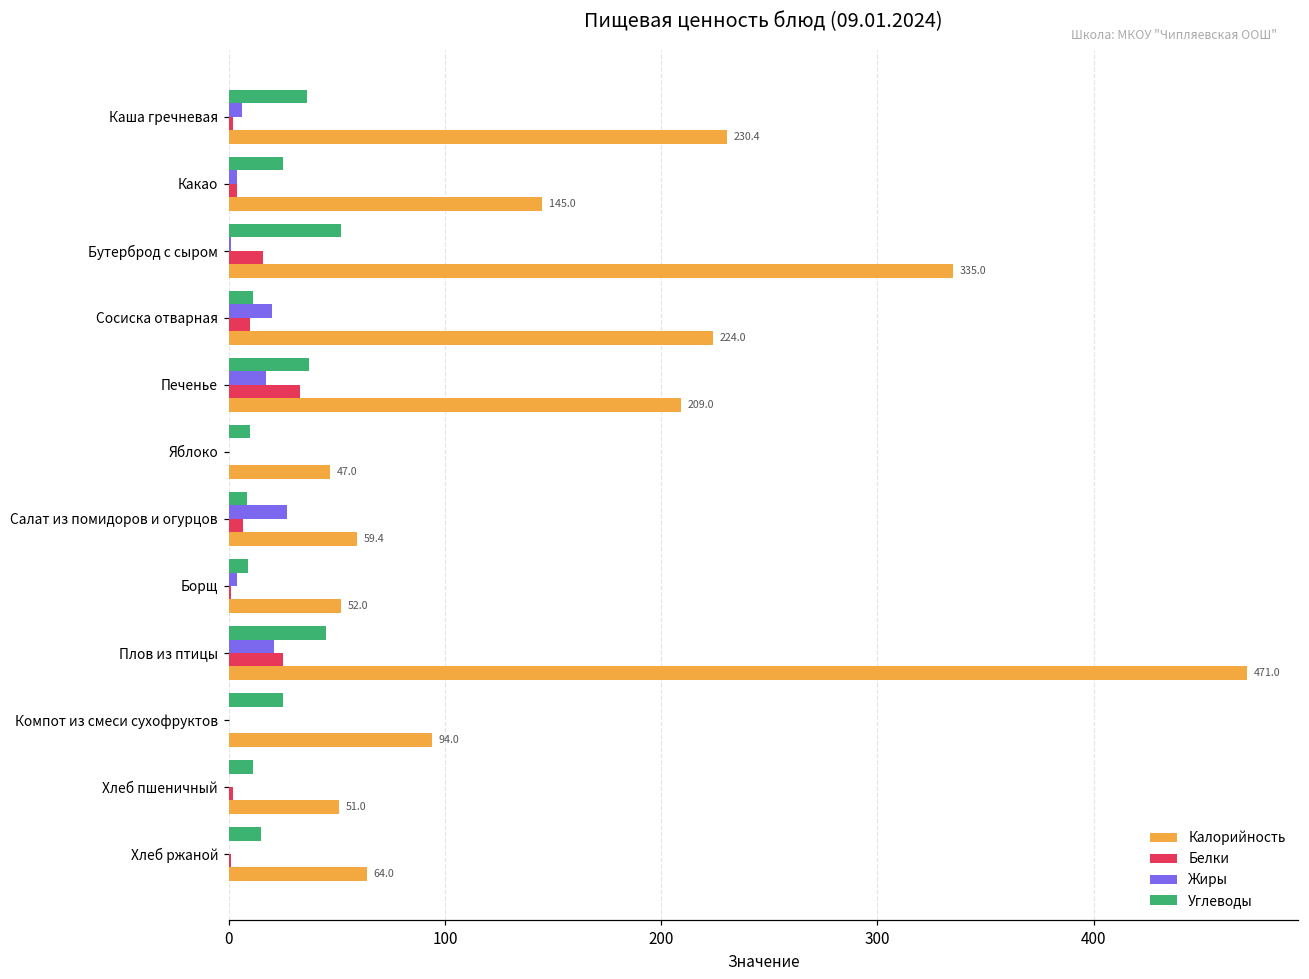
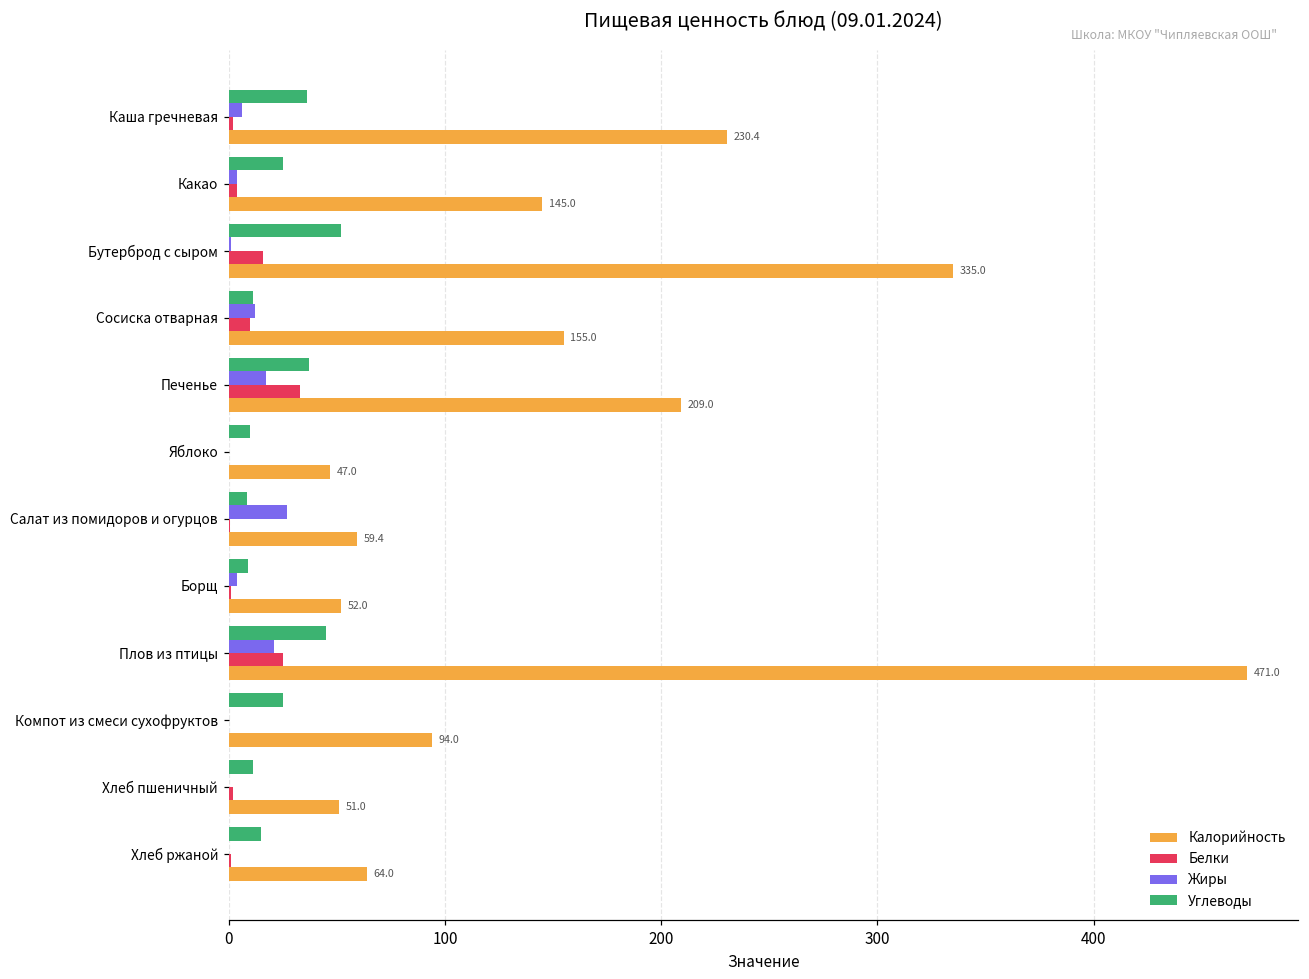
Жиры, Сосиска отварная: 20 -> 12
Калорийность, Сосиска отварная: 224.0 -> 155.0
Белки, Салат из помидоров и огурцов: 7 -> 1
